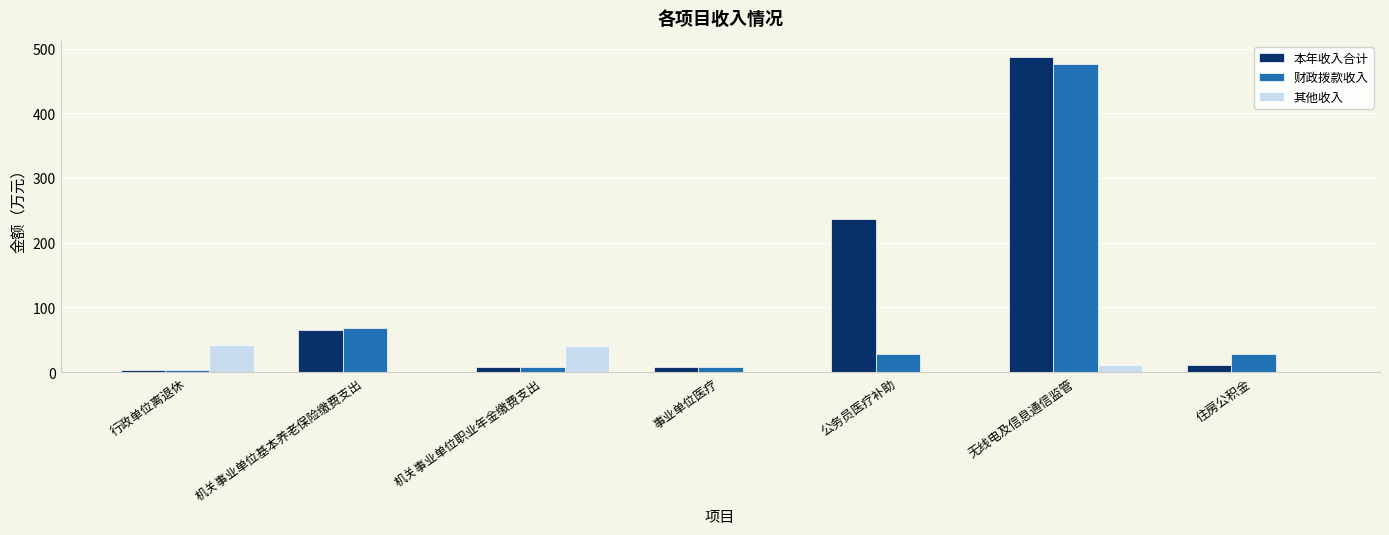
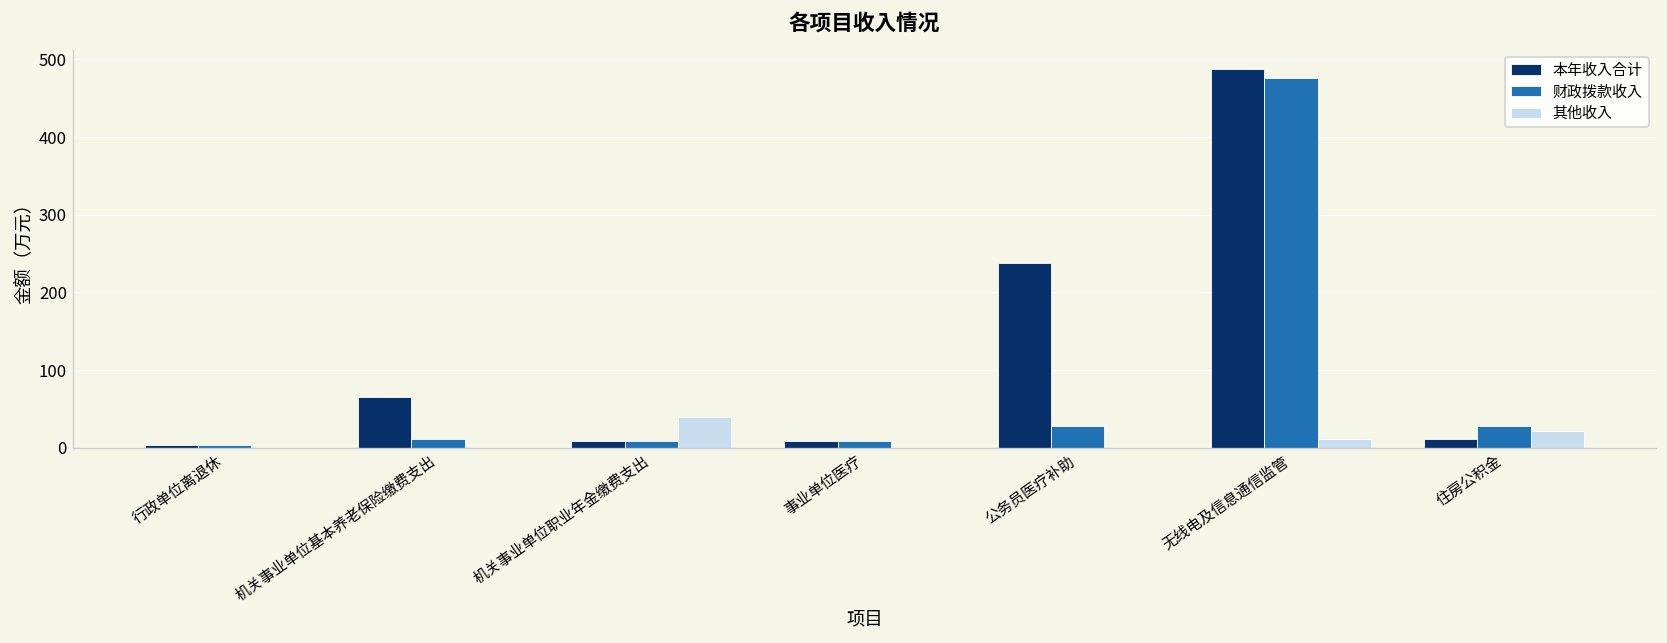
其他收入, 行政单位离退休: 40 -> 0
财政拨款收入, 机关事业单位基本养老保险缴费支出: 70 -> 10
其他收入, 住房公积金: 0 -> 20
